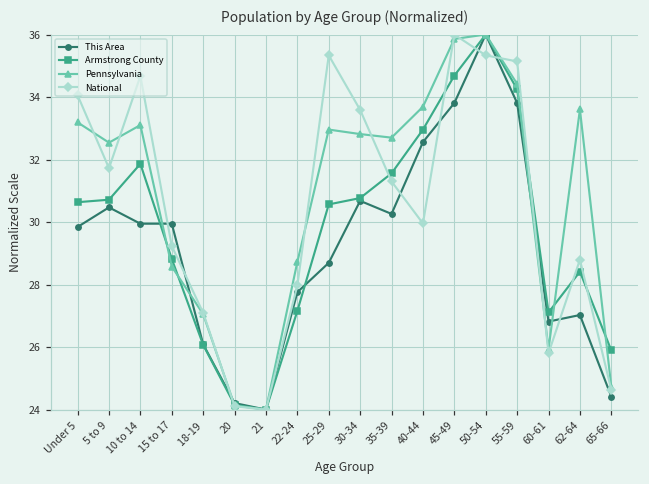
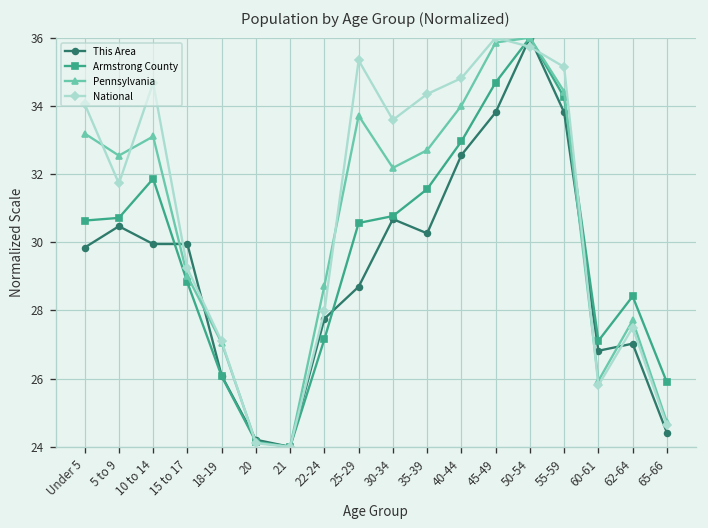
Pennsylvania, 15 to 17: 28.6 -> 29.0
Pennsylvania, 25-29: 33.0 -> 33.7
Pennsylvania, 30-34: 32.8 -> 32.2
National, 35-39: 31.3 -> 34.3
Pennsylvania, 40-44: 33.7 -> 34.0
National, 40-44: 30.0 -> 34.8
National, 50-54: 35.3 -> 35.7
Pennsylvania, 62-64: 33.6 -> 27.7
National, 62-64: 28.8 -> 27.5
